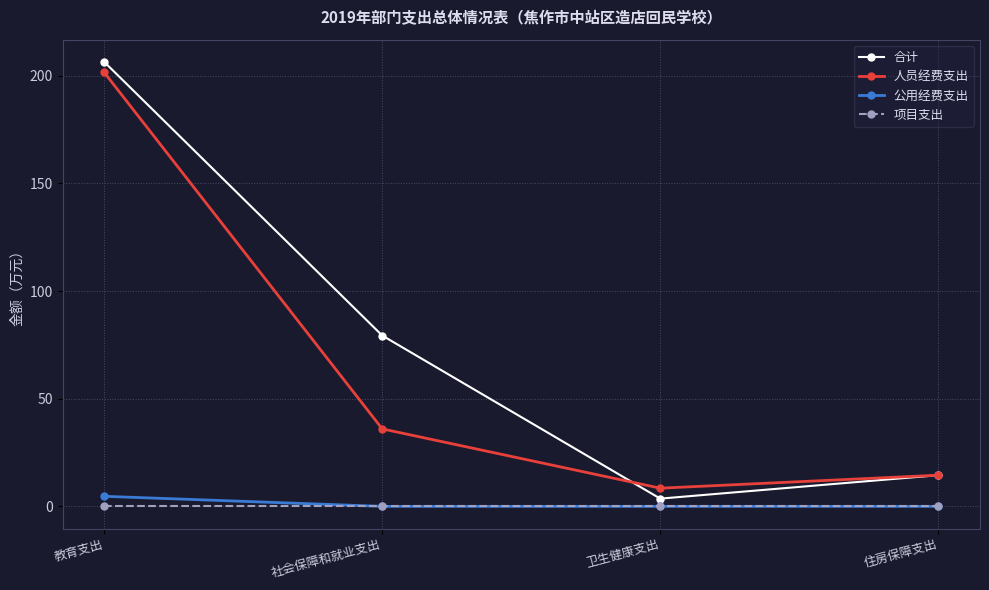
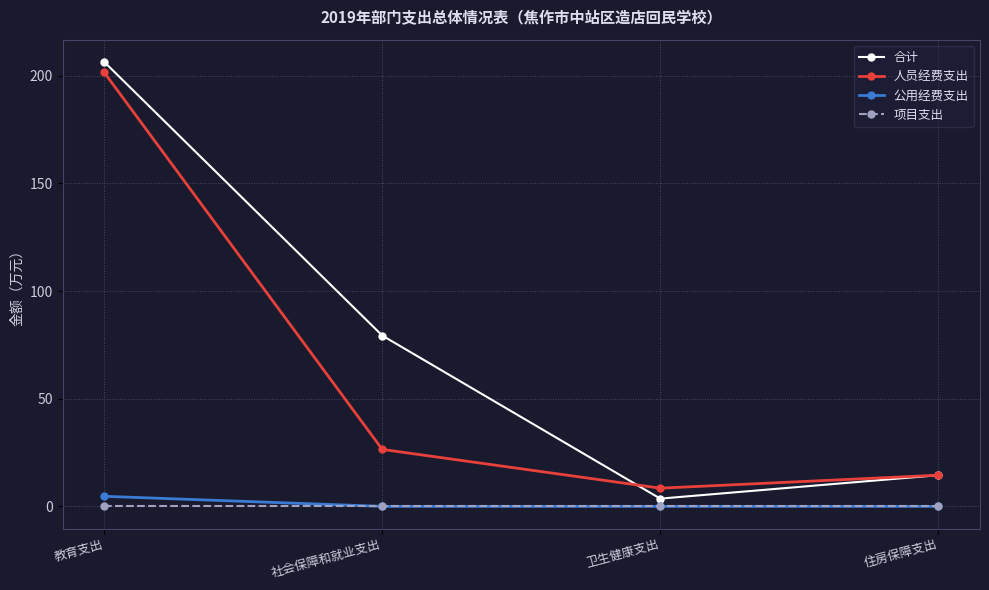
人员经费支出, 社会保障和就业支出: 36 -> 26
